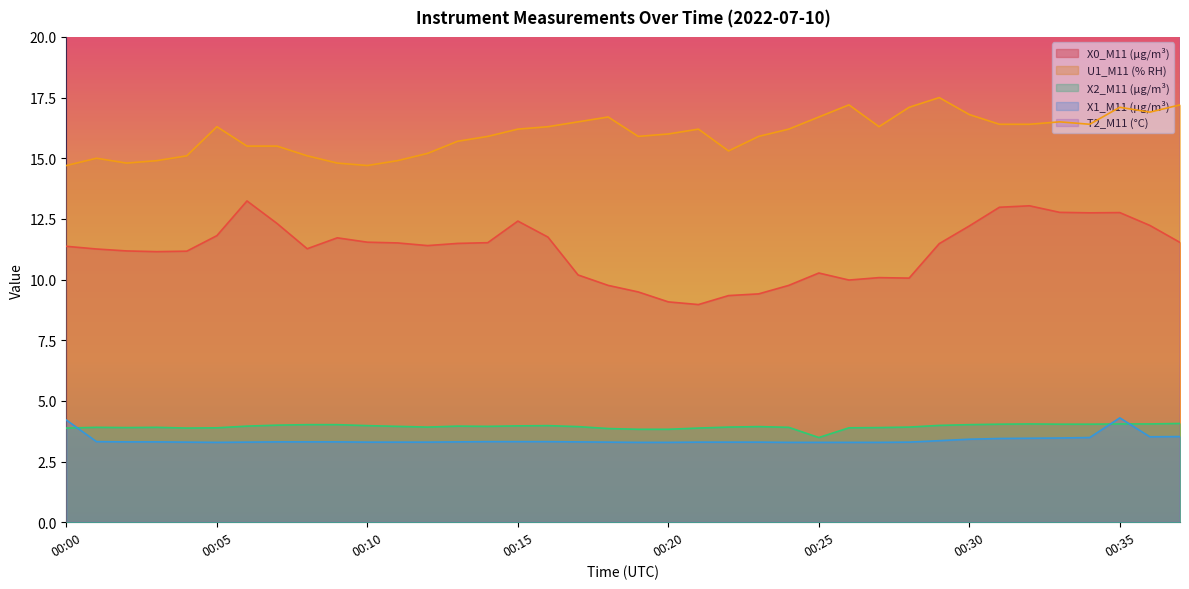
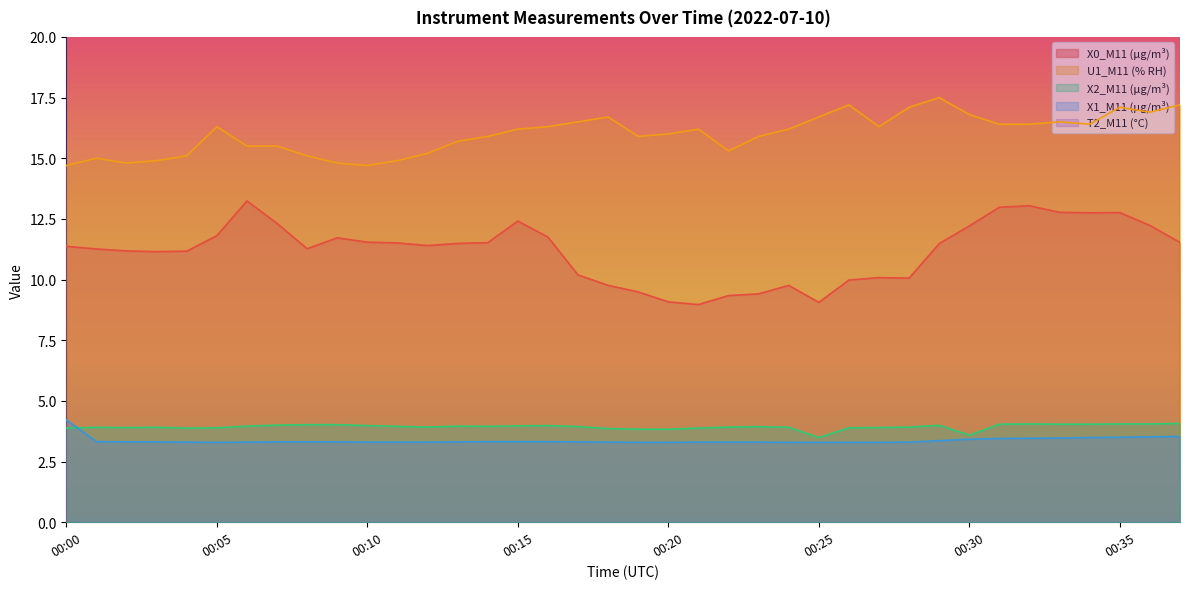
X0_M11 (μg/m³), 00:25: 10.3 -> 9.1
X2_M11 (μg/m³), 00:30: 4.0 -> 3.6
X1_M11 (μg/m³), 00:35: 4.3 -> 3.5
